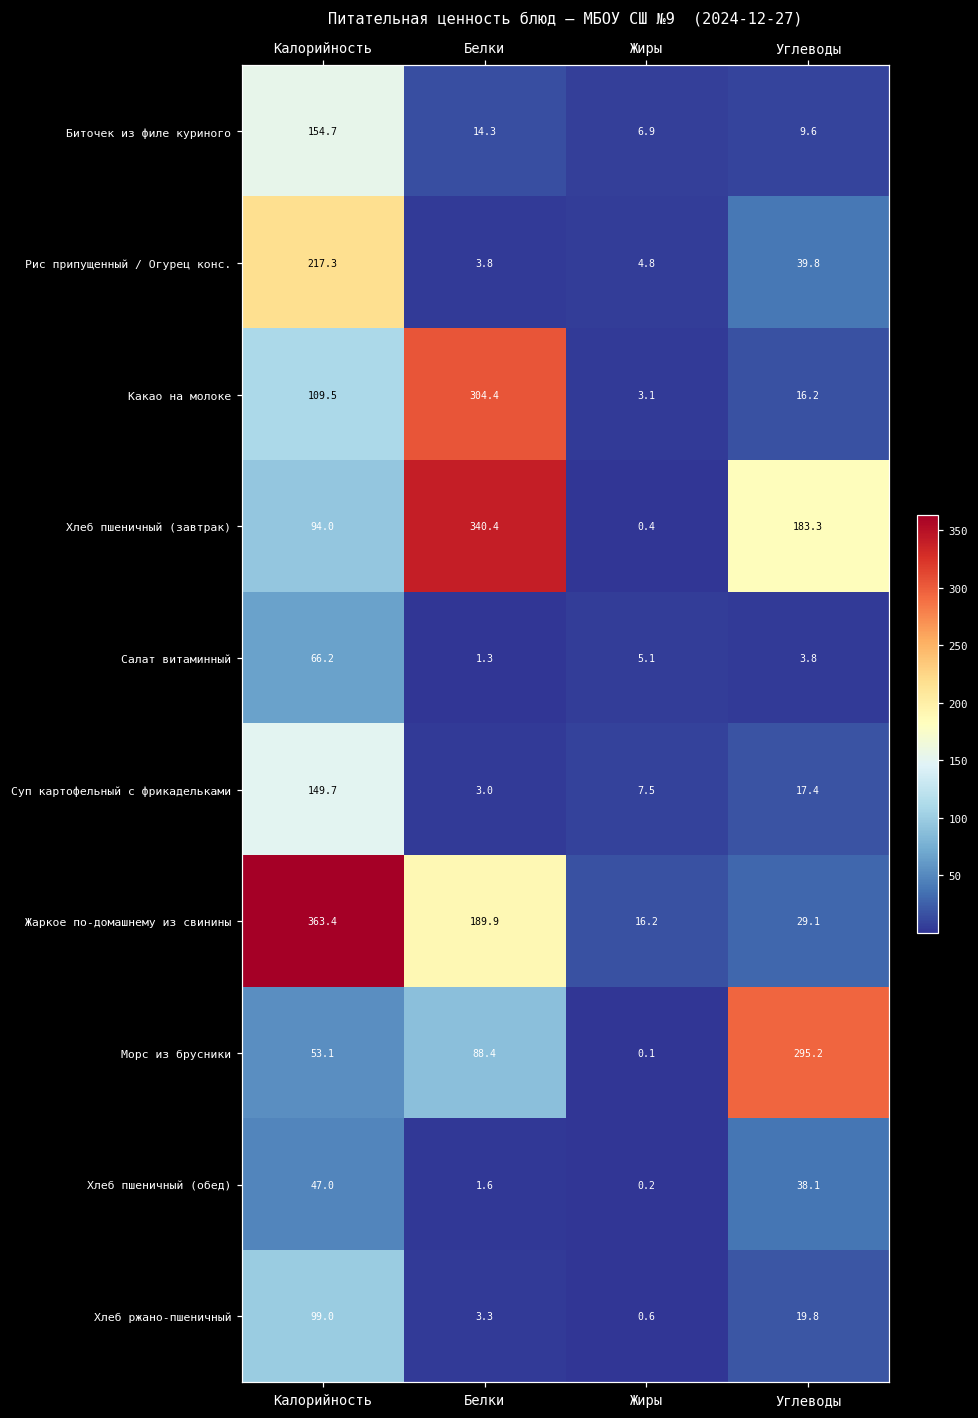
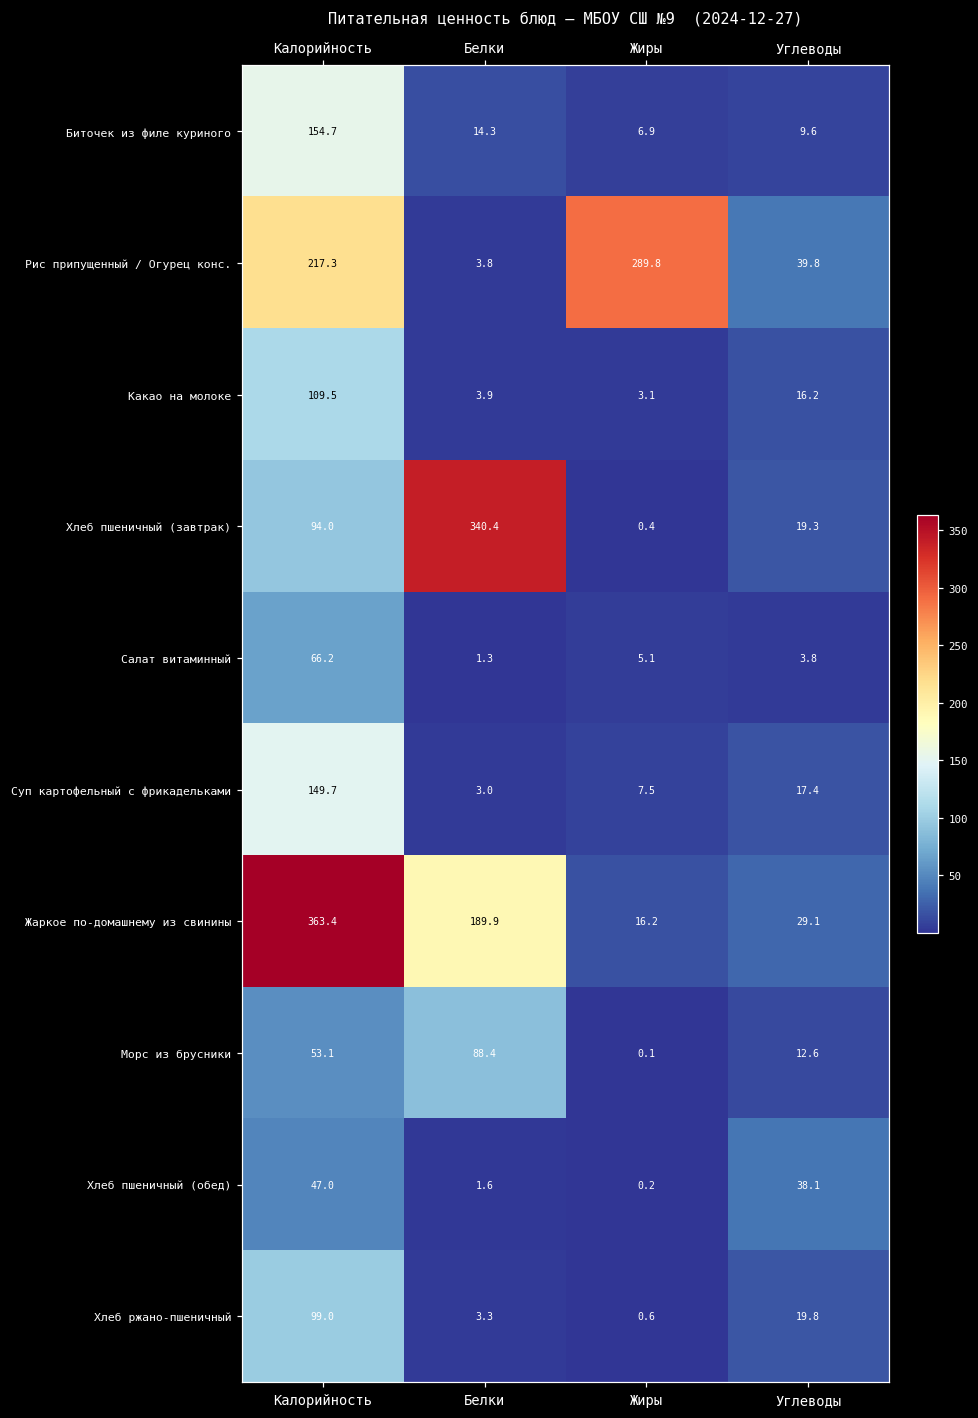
Рис припущенный / Огурец конс., Жиры: 4.8 -> 289.8
Какао на молоке, Белки: 304.4 -> 3.9
Хлеб пшеничный (завтрак), Углеводы: 183.3 -> 19.3
Морс из брусники, Углеводы: 295.2 -> 12.6
